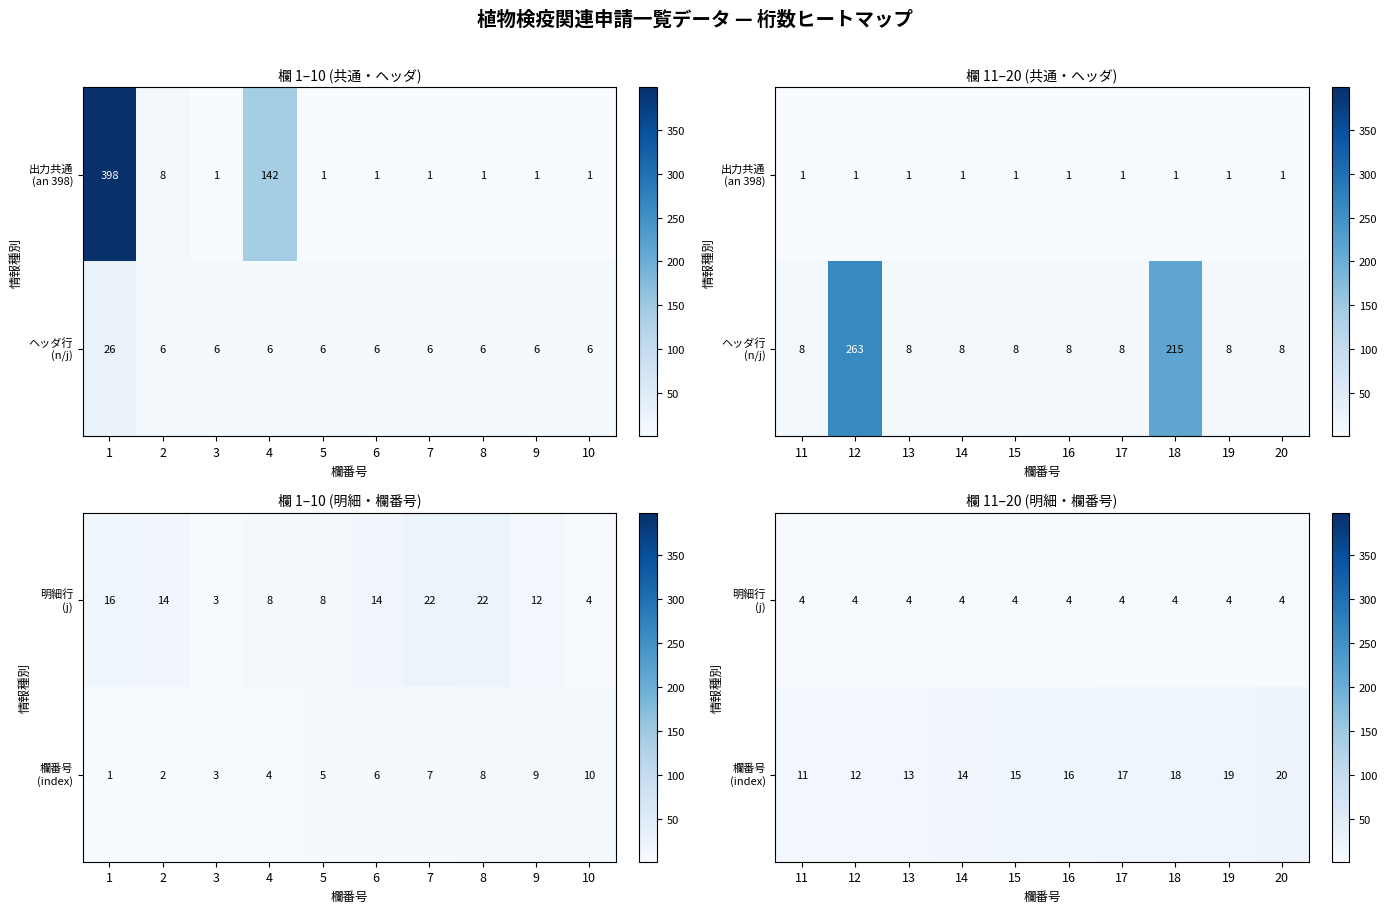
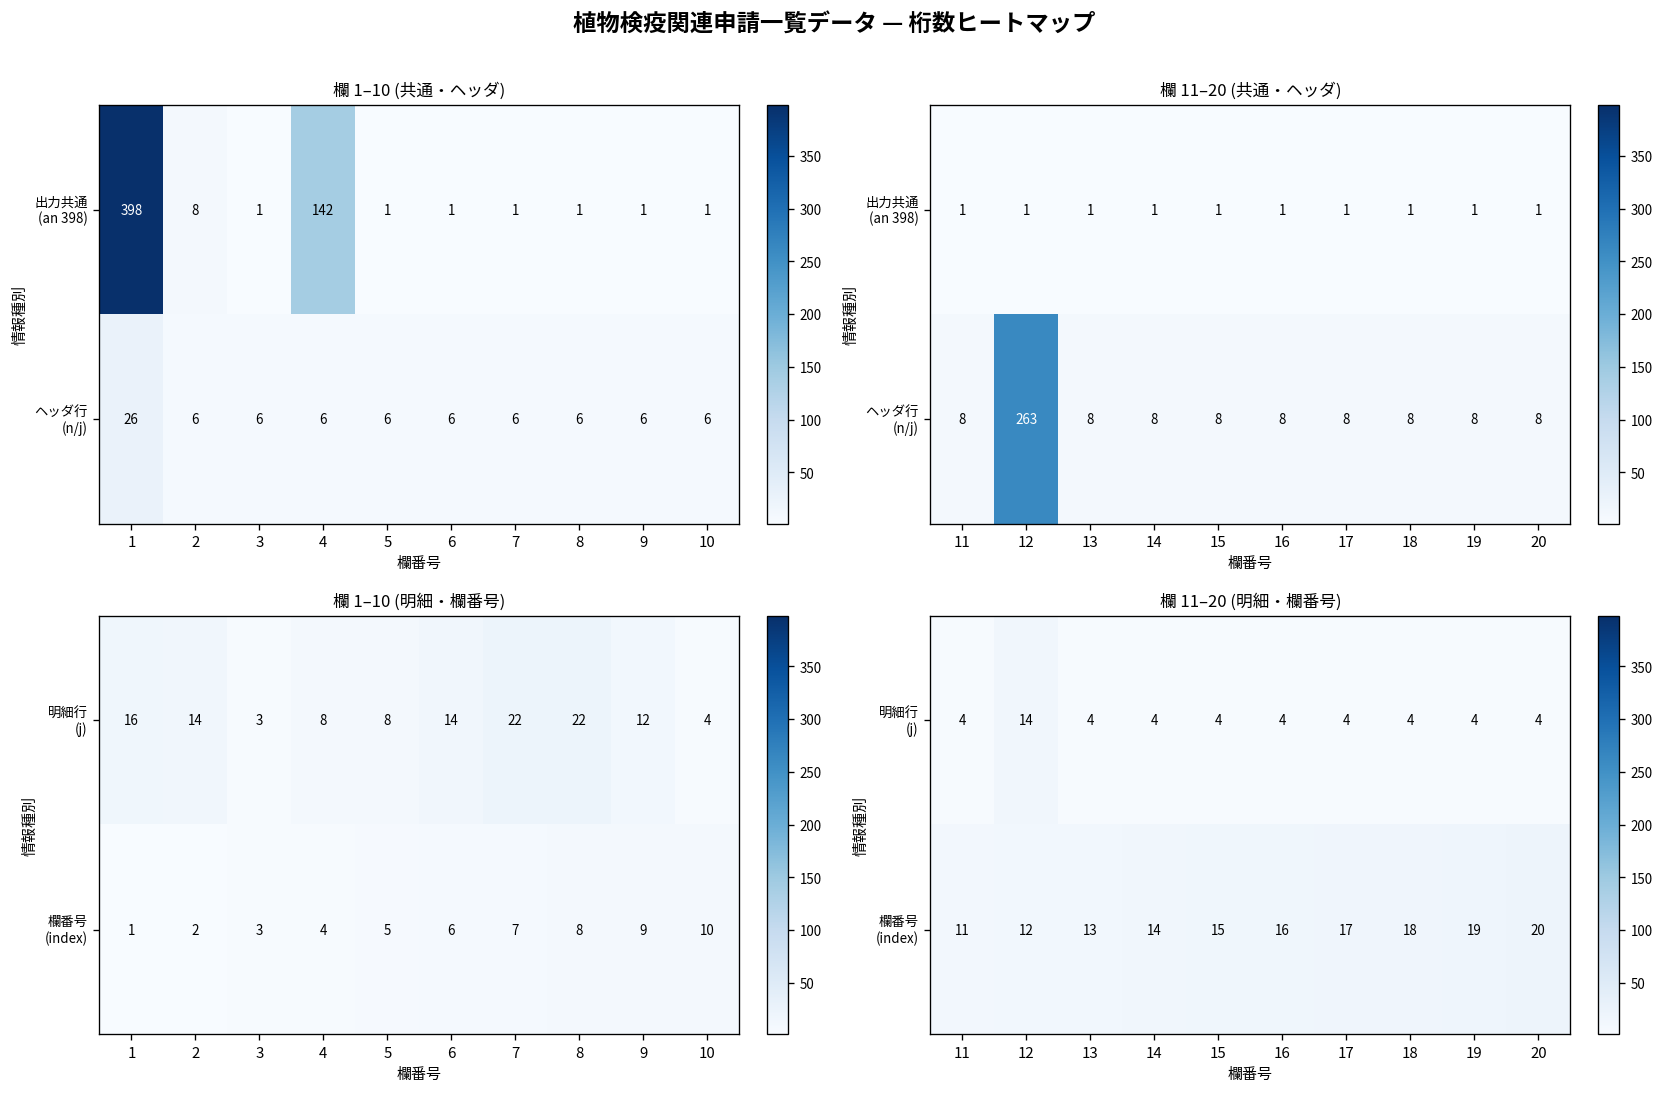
欄 11–20 (共通・ヘッダ), ヘッダ行 (n/j), 18: 215 -> 8
欄 11–20 (明細・欄番号), 明細行 (j), 12: 4 -> 14
